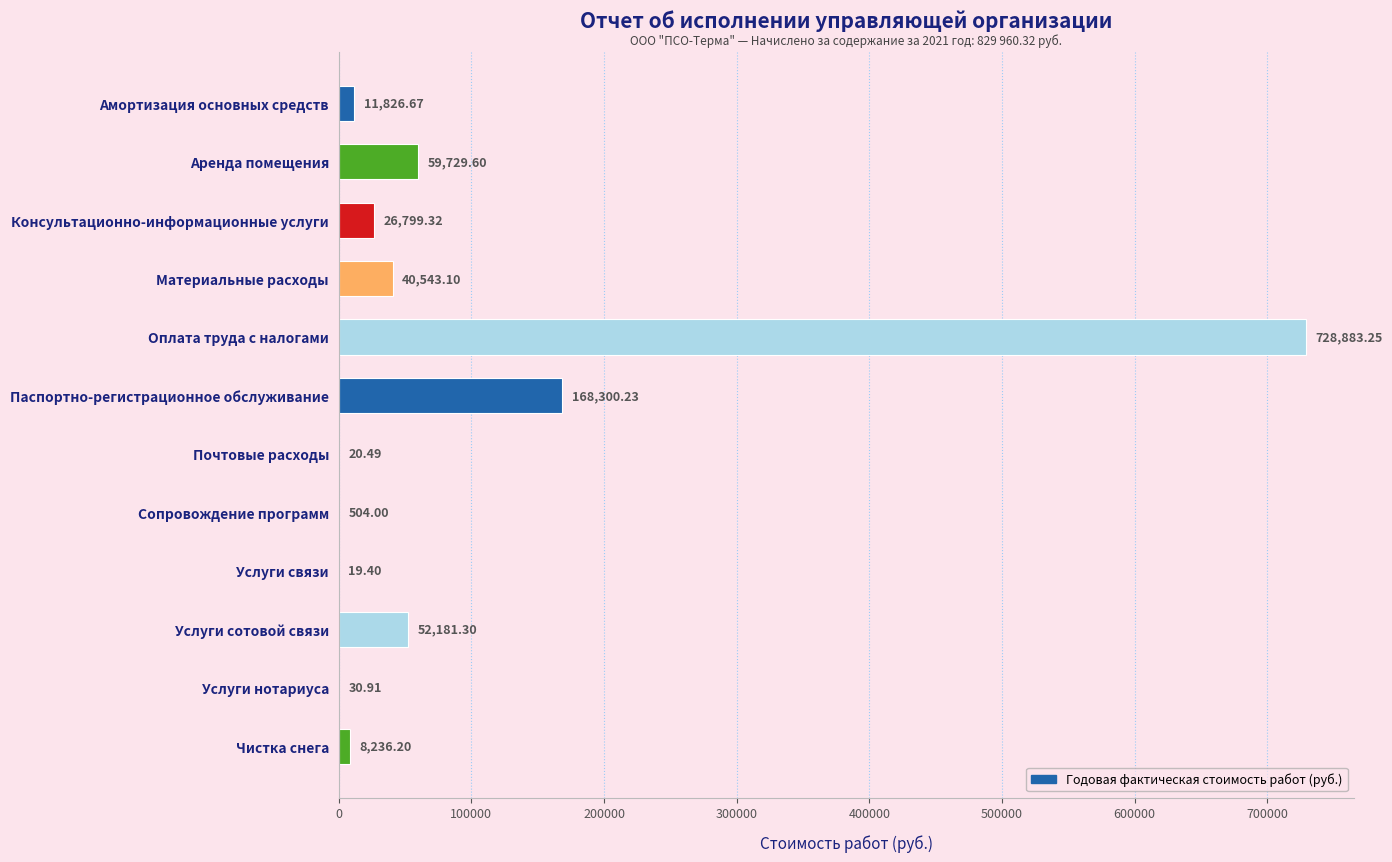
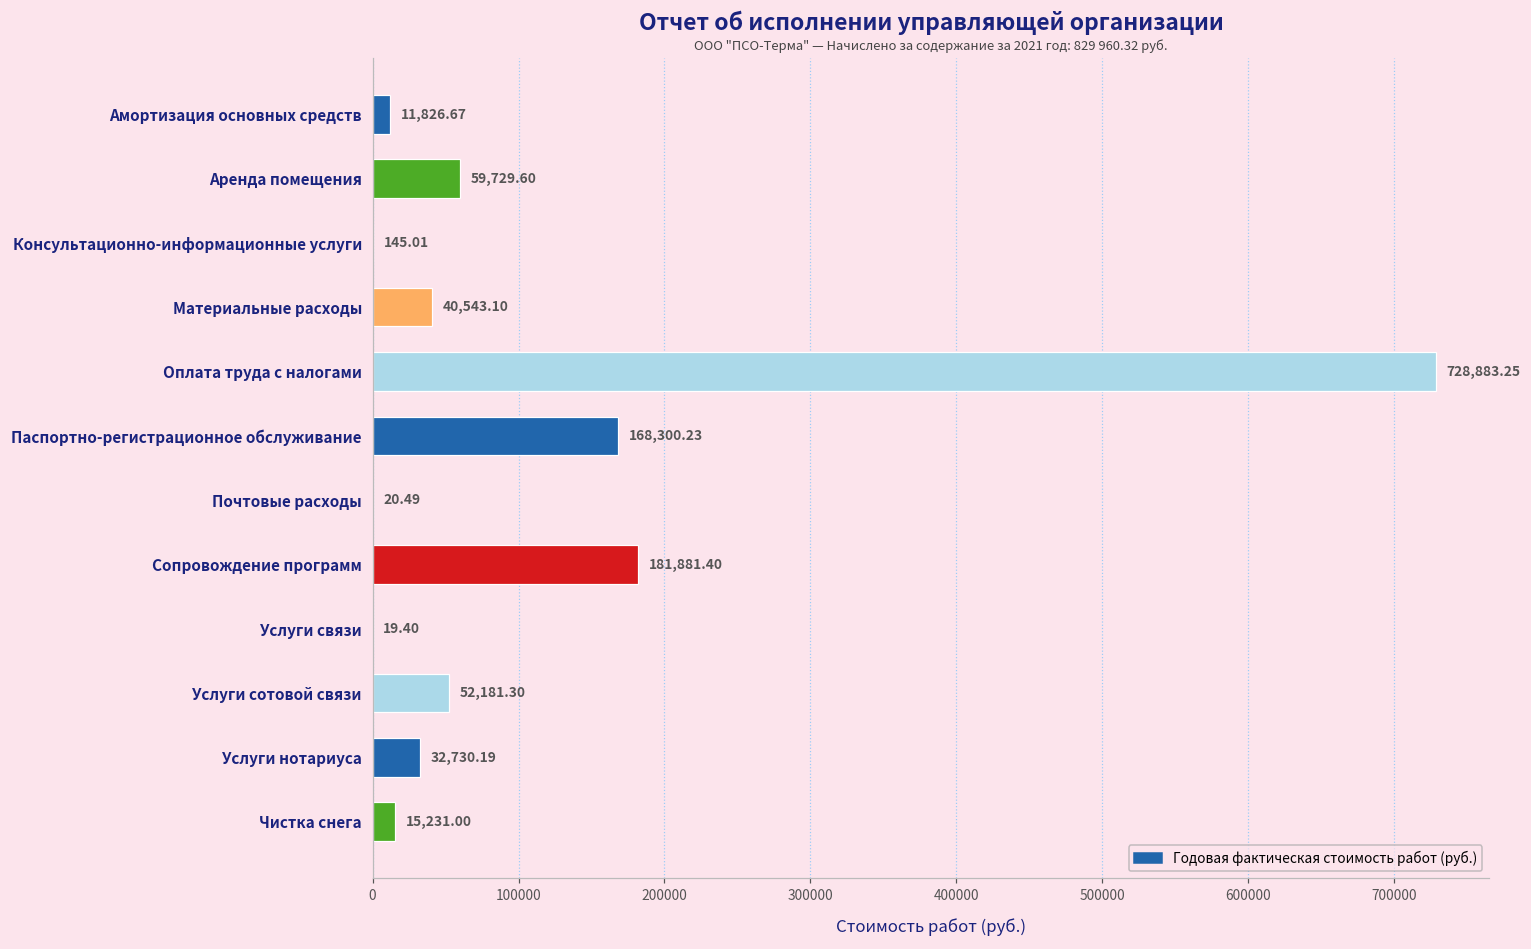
Консультационно-информационные услуги: 26,799.32 -> 145.01
Сопровождение программ: 504.00 -> 181,881.40
Услуги нотариуса: 30.91 -> 32,730.19
Чистка снега: 8,236.20 -> 15,231.00
